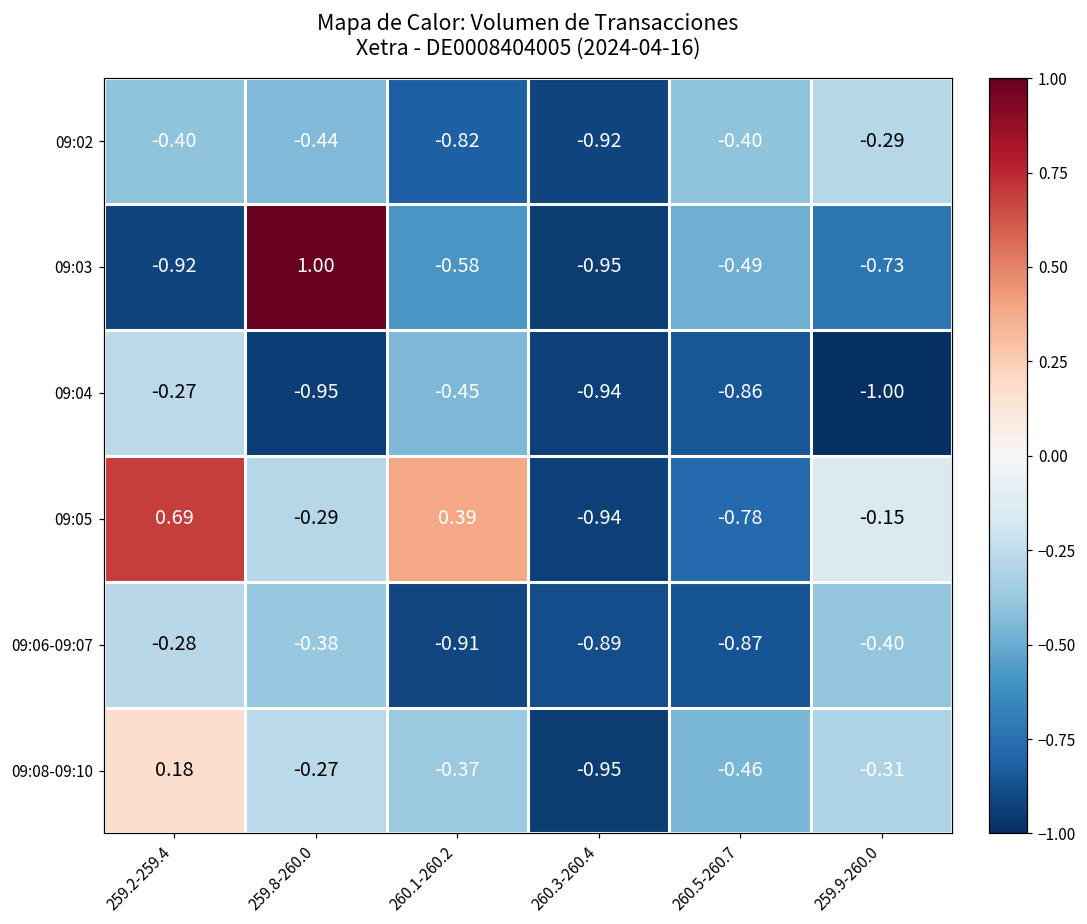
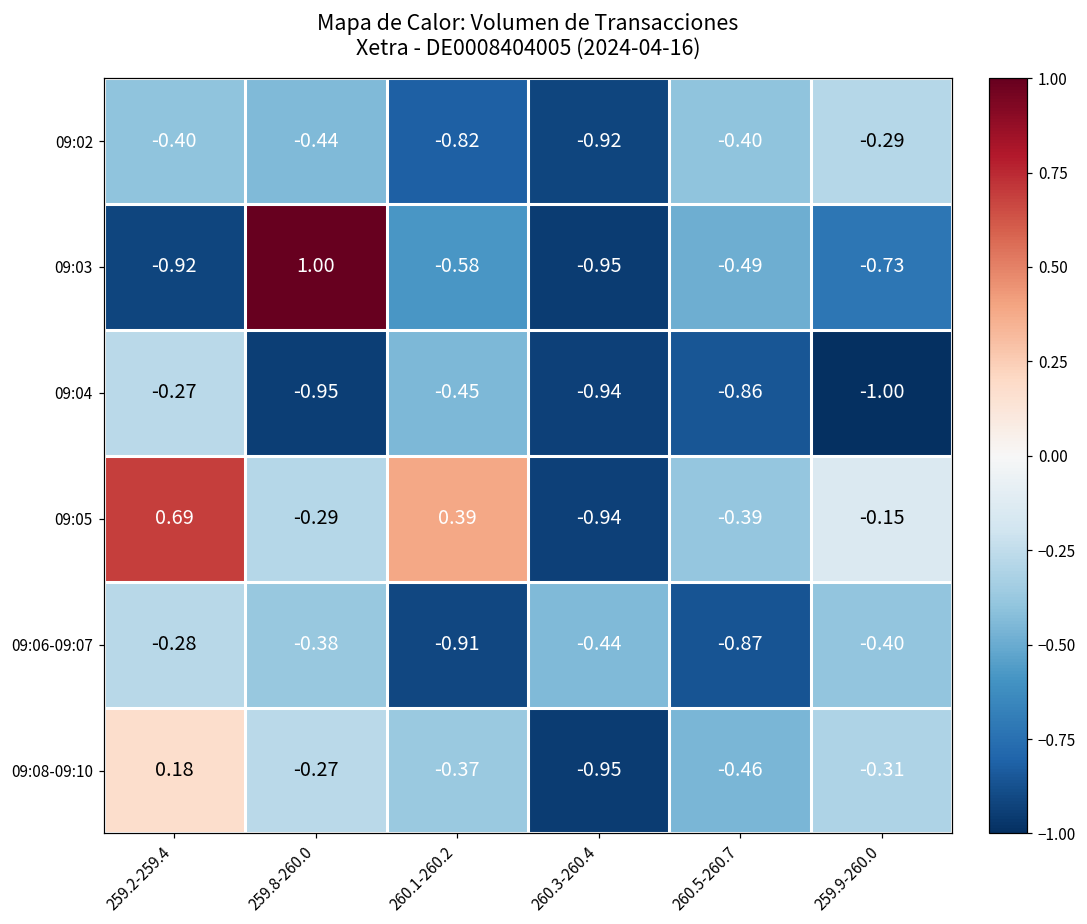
09:05, 260.5-260.7: -0.78 -> -0.39
09:06-09:07, 260.3-260.4: -0.89 -> -0.44
